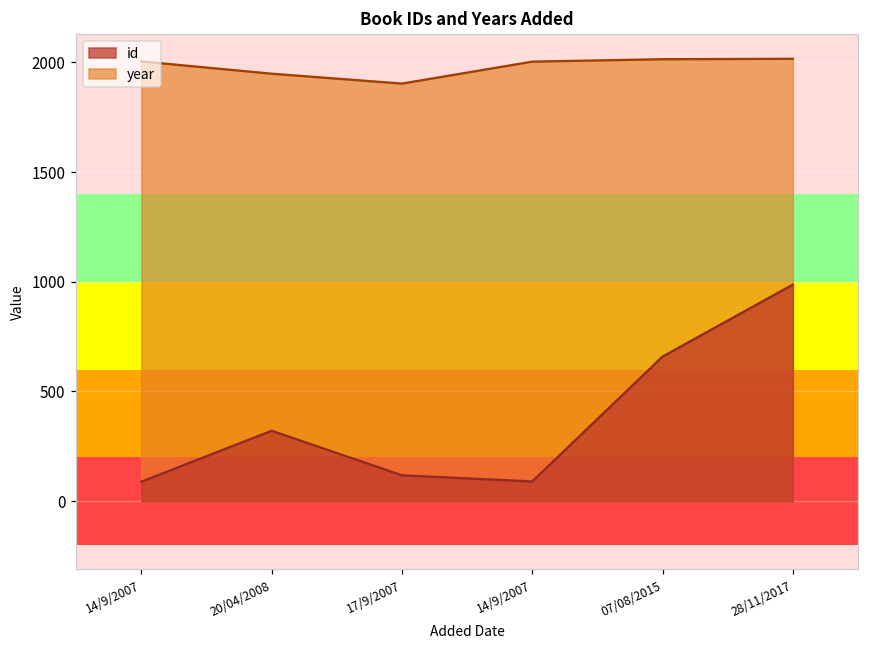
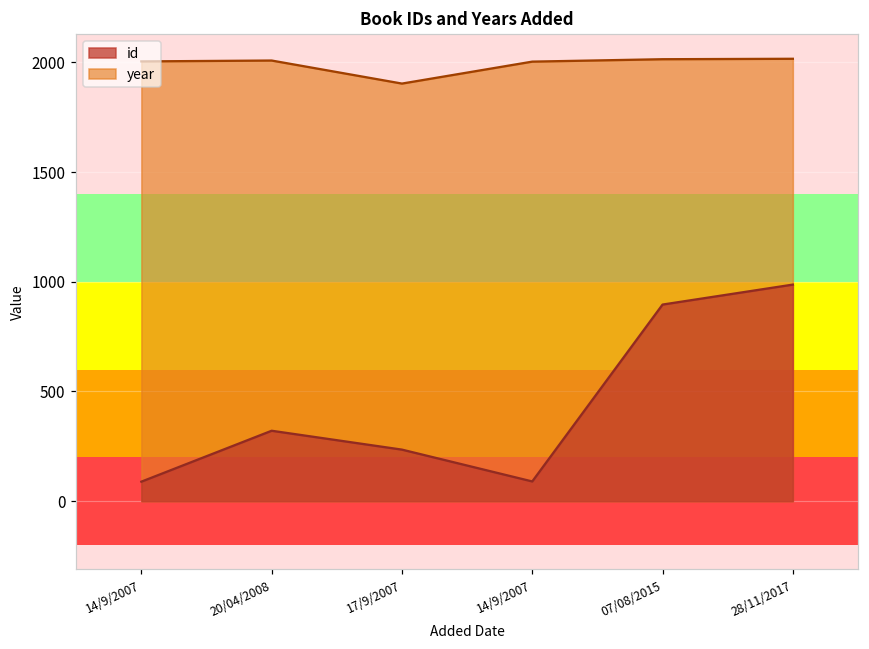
year, 20/04/2008: 1950 -> 2010
id, 17/9/2007: 120 -> 240
id, 07/08/2015: 660 -> 900
